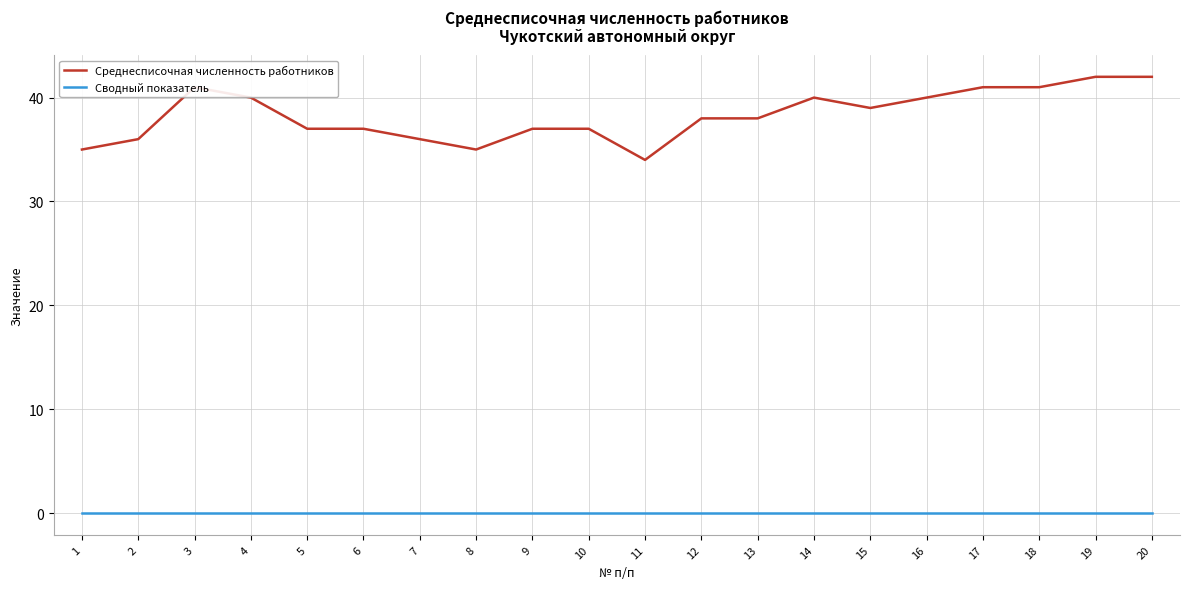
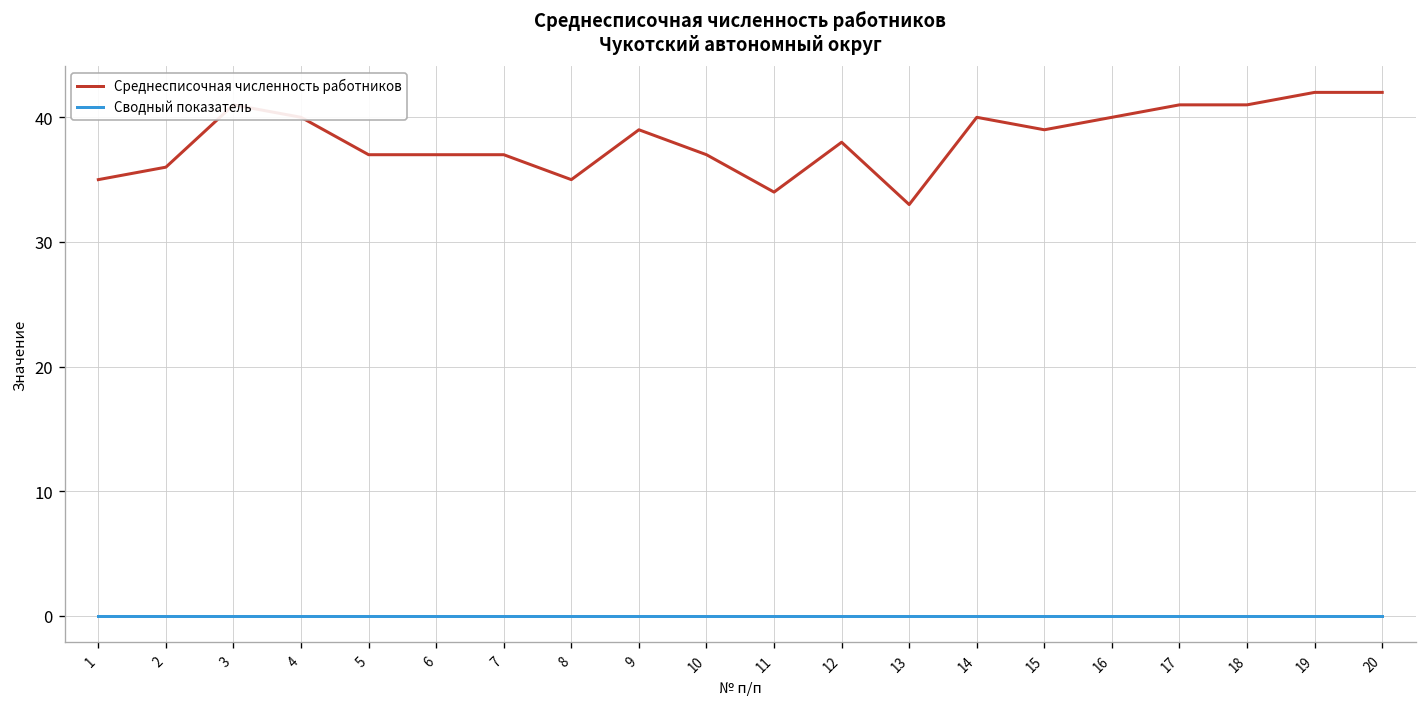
Среднесписочная численность работников, 7: 36 -> 37
Среднесписочная численность работников, 9: 37 -> 39
Среднесписочная численность работников, 13: 38 -> 33
